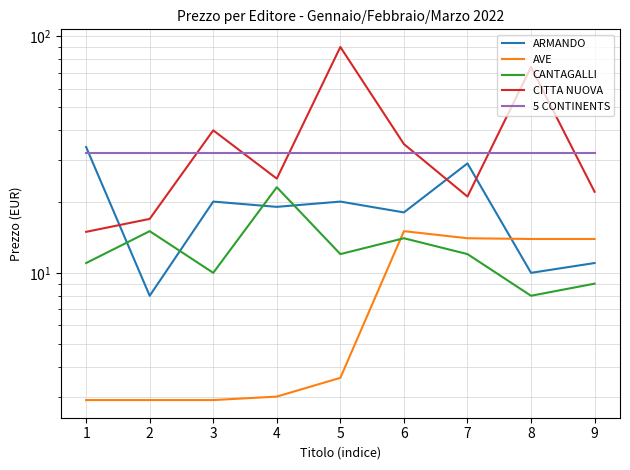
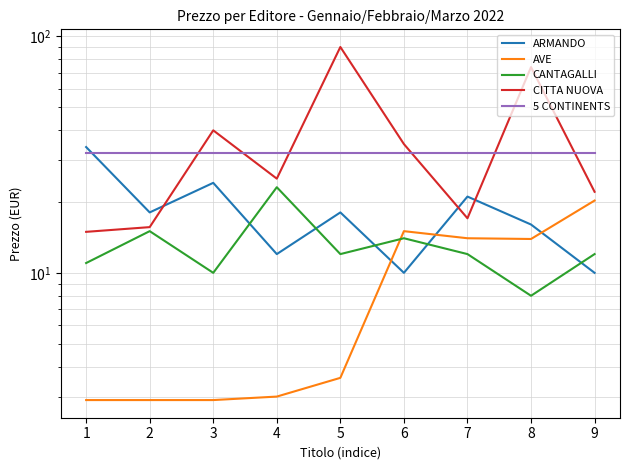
ARMANDO, 2: 8 -> 18
CITTA NUOVA, 2: 17 -> 16
ARMANDO, 3: 20 -> 24
ARMANDO, 4: 19 -> 12
ARMANDO, 5: 20 -> 18
ARMANDO, 6: 18 -> 10
ARMANDO, 7: 29 -> 21
CITTA NUOVA, 7: 21 -> 17
ARMANDO, 8: 10 -> 16
ARMANDO, 9: 11 -> 10
AVE, 9: 14 -> 20
CANTAGALLI, 9: 9 -> 12
